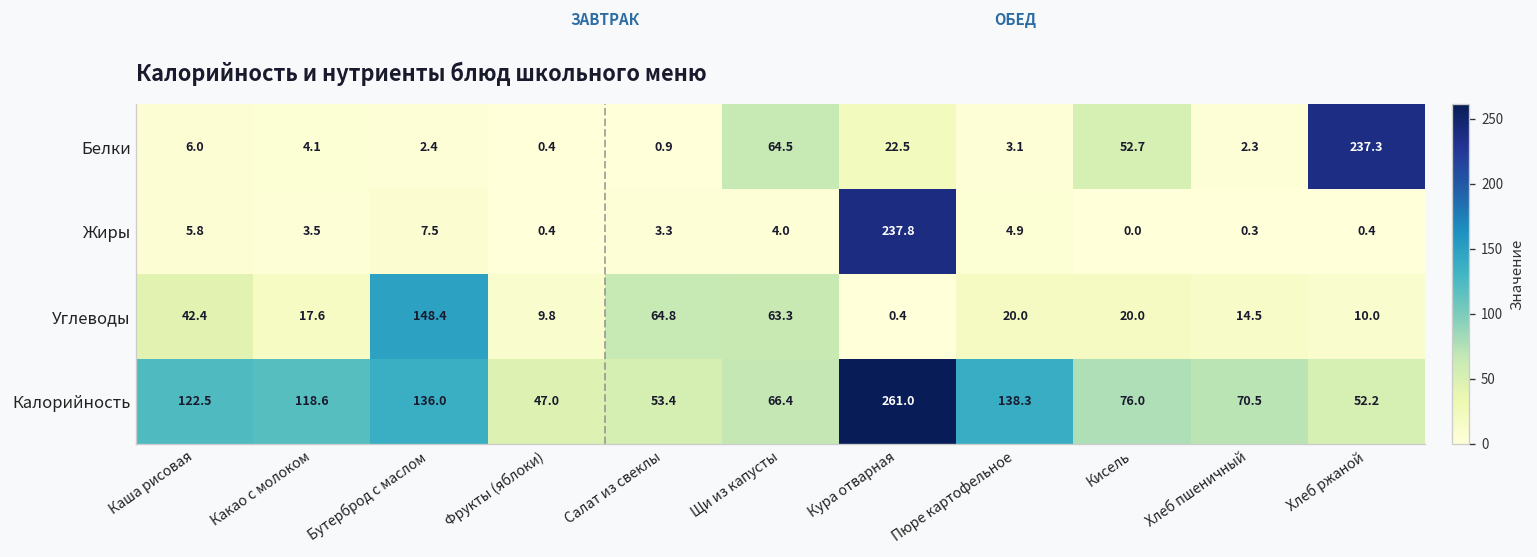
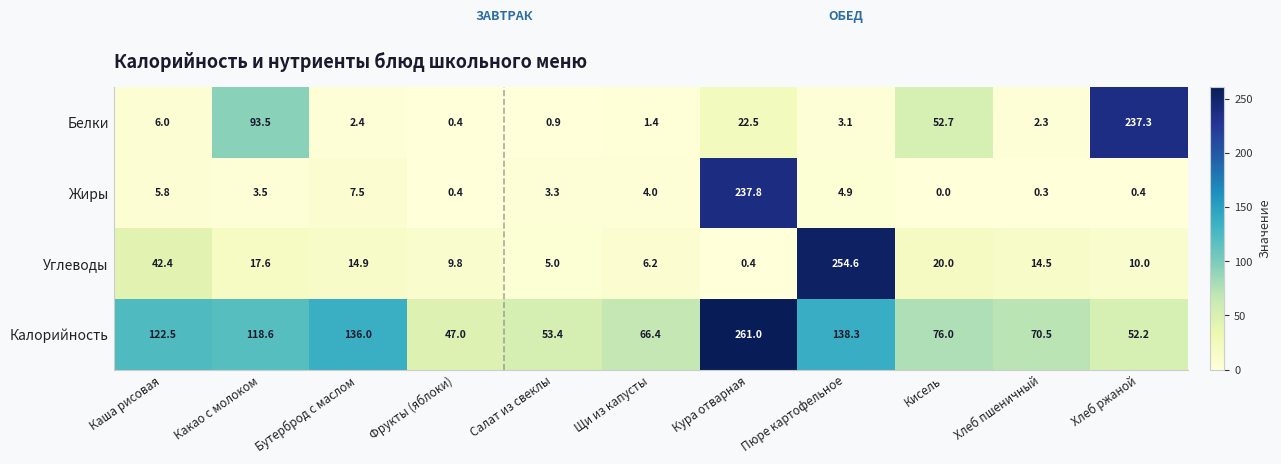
Белки, Какао с молоком: 4.1 -> 93.5
Белки, Щи из капусты: 64.5 -> 1.4
Углеводы, Бутерброд с маслом: 148.4 -> 14.9
Углеводы, Салат из свеклы: 64.8 -> 5.0
Углеводы, Щи из капусты: 63.3 -> 6.2
Углеводы, Пюре картофельное: 20.0 -> 254.6
